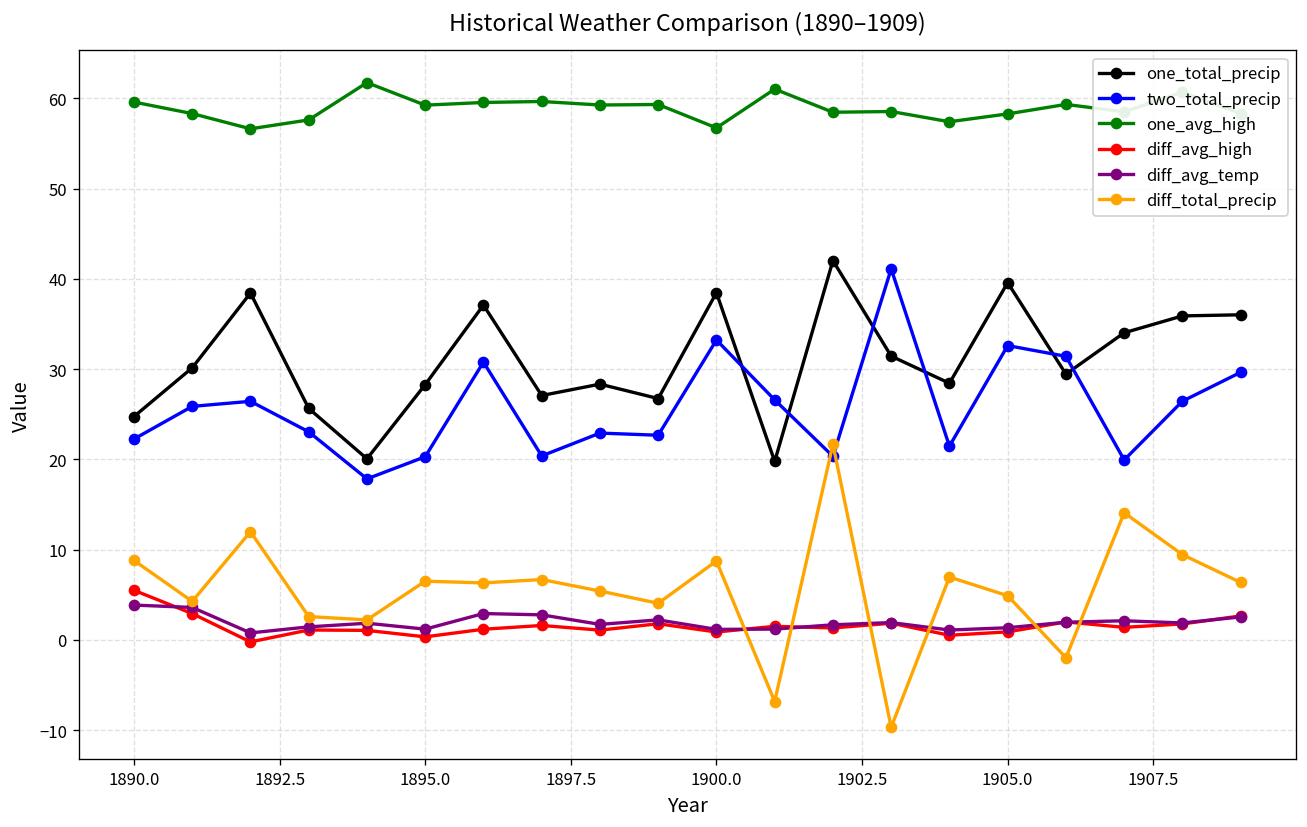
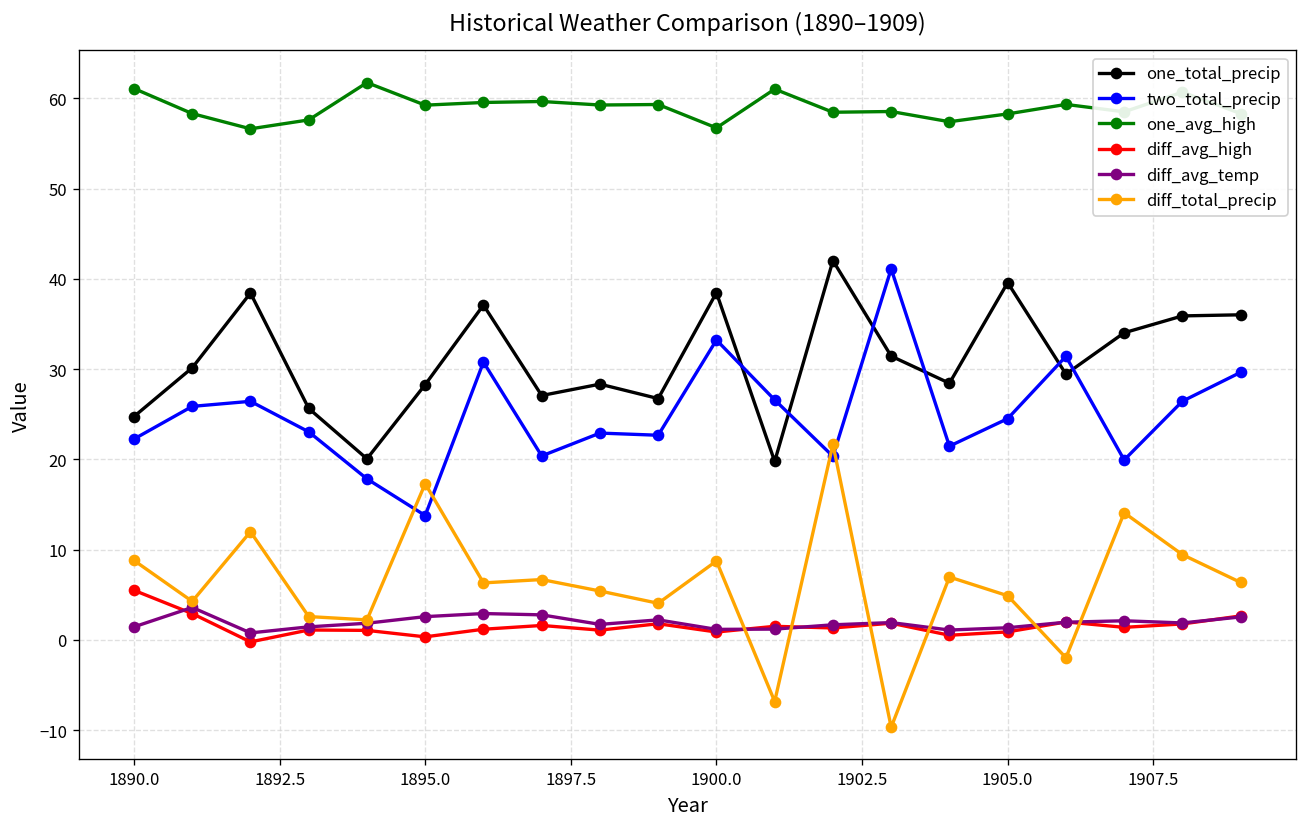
one_avg_high, 1890.0: 60 -> 61
diff_avg_temp, 1890.0: 4 -> 1
two_total_precip, 1895.0: 20 -> 14
diff_avg_temp, 1895.0: 1 -> 3
diff_total_precip, 1895.0: 7 -> 17
two_total_precip, 1905.0: 33 -> 25
